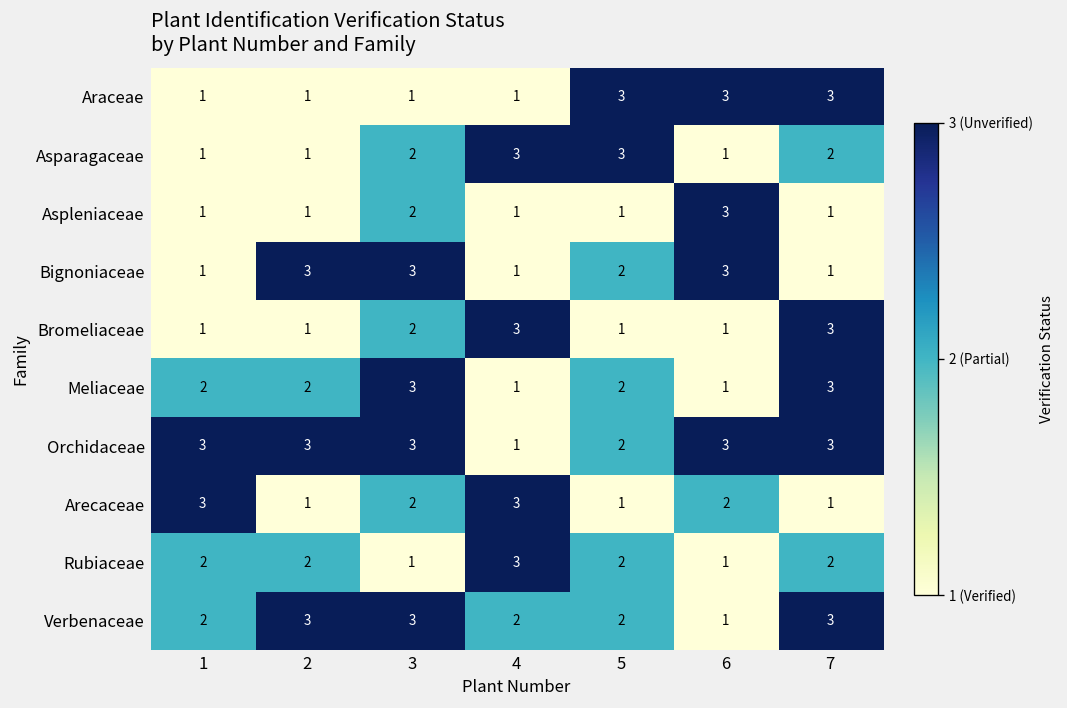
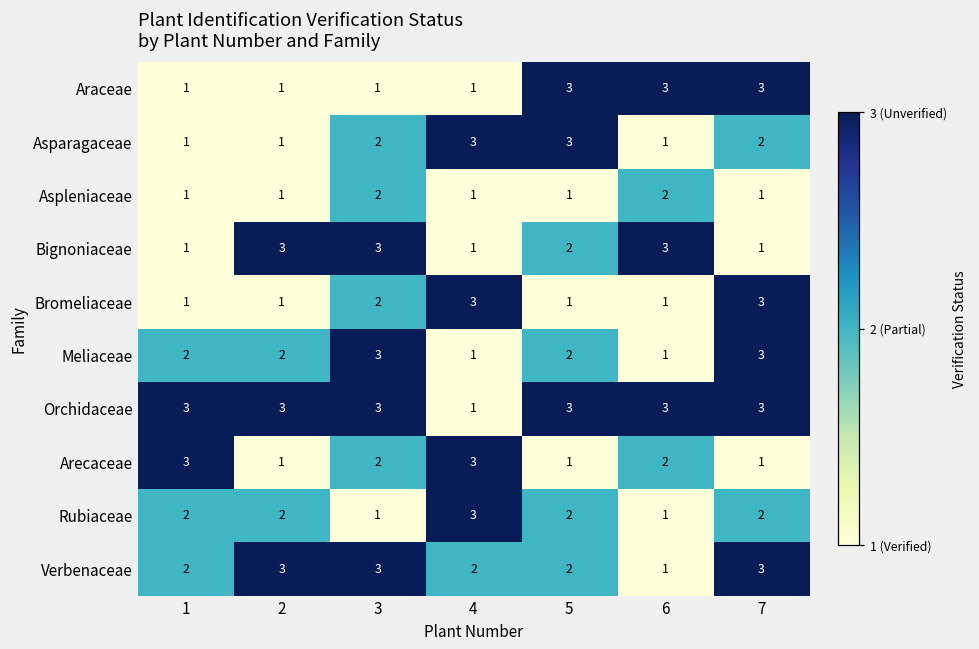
Aspleniaceae, 6: 3 -> 2
Orchidaceae, 5: 2 -> 3
